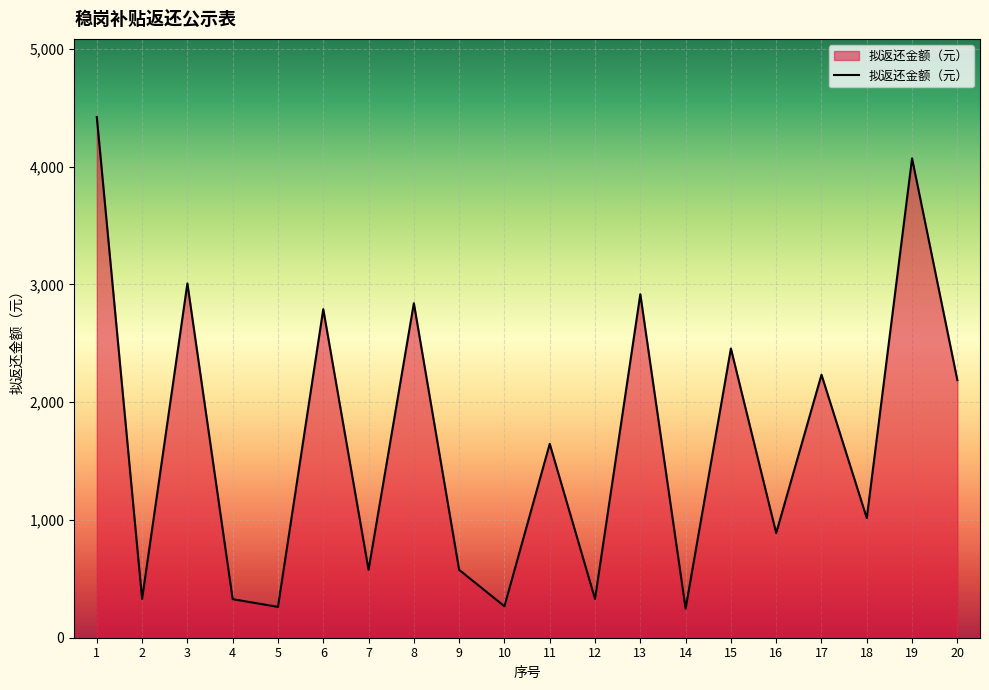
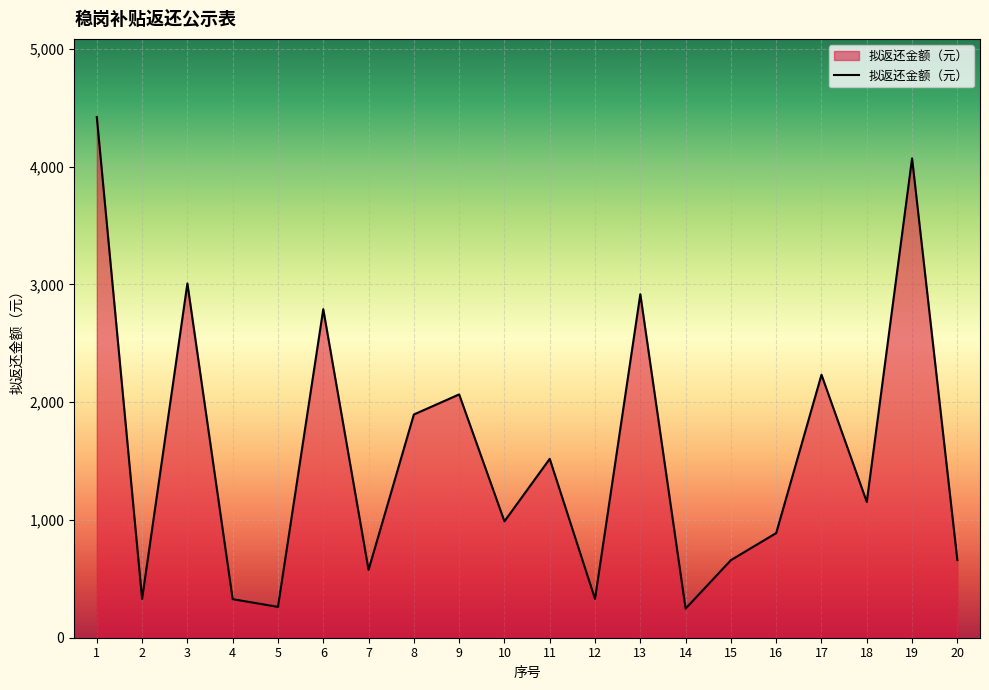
8: 2,840 -> 1,900
9: 580 -> 2,070
10: 270 -> 990
11: 1,650 -> 1,520
15: 2,460 -> 660
18: 1,020 -> 1,150
20: 2,190 -> 660
